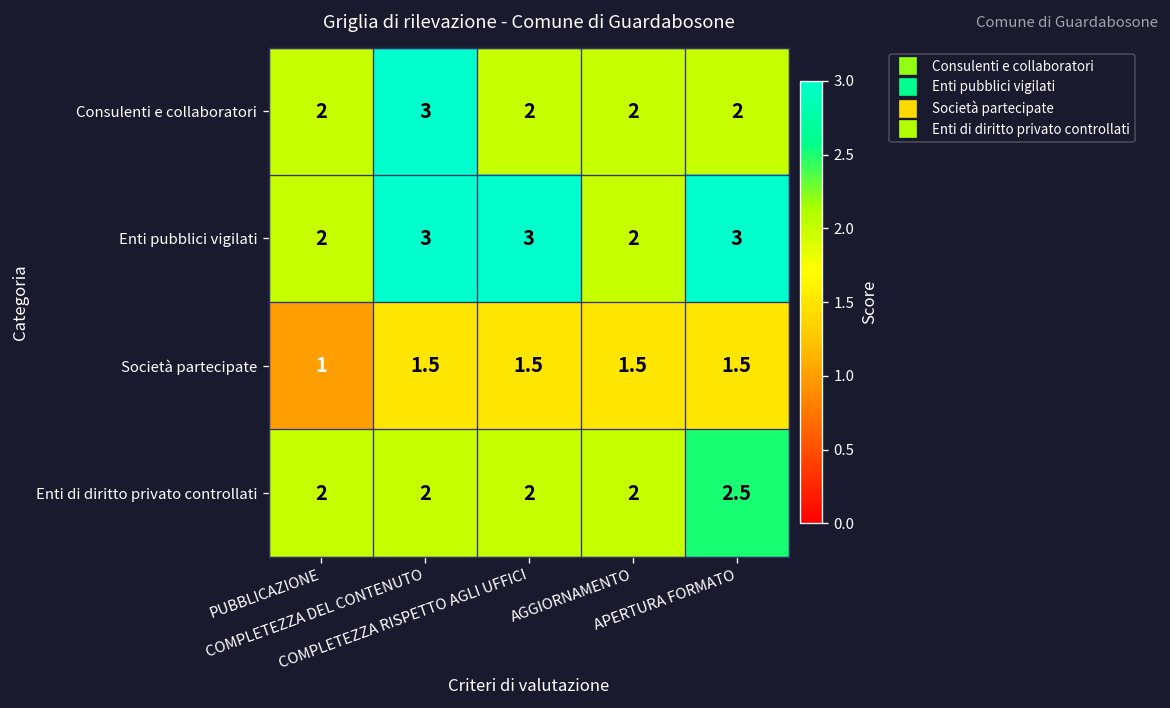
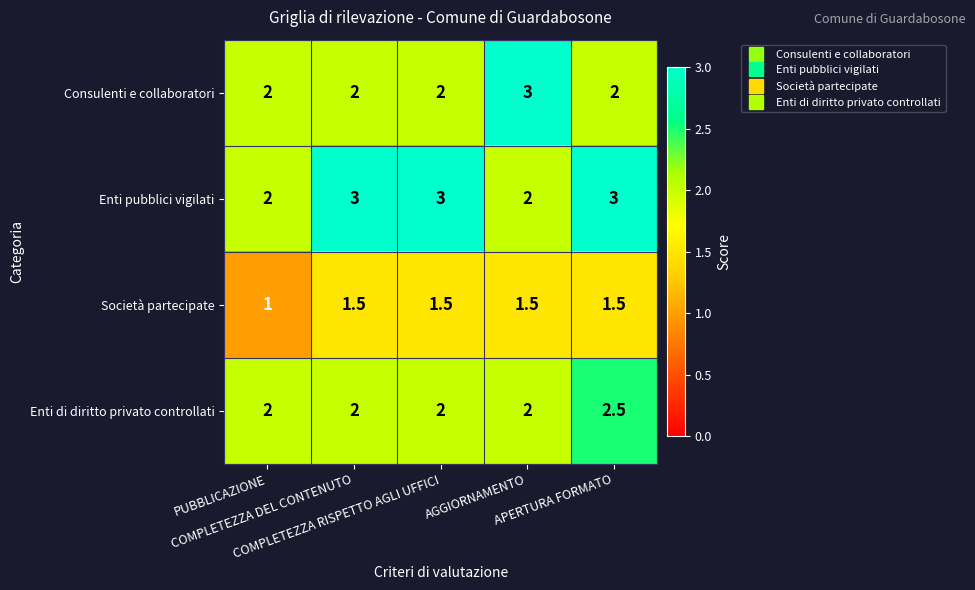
Consulenti e collaboratori, COMPLETEZZA DEL CONTENUTO: 3 -> 2
Consulenti e collaboratori, AGGIORNAMENTO: 2 -> 3
